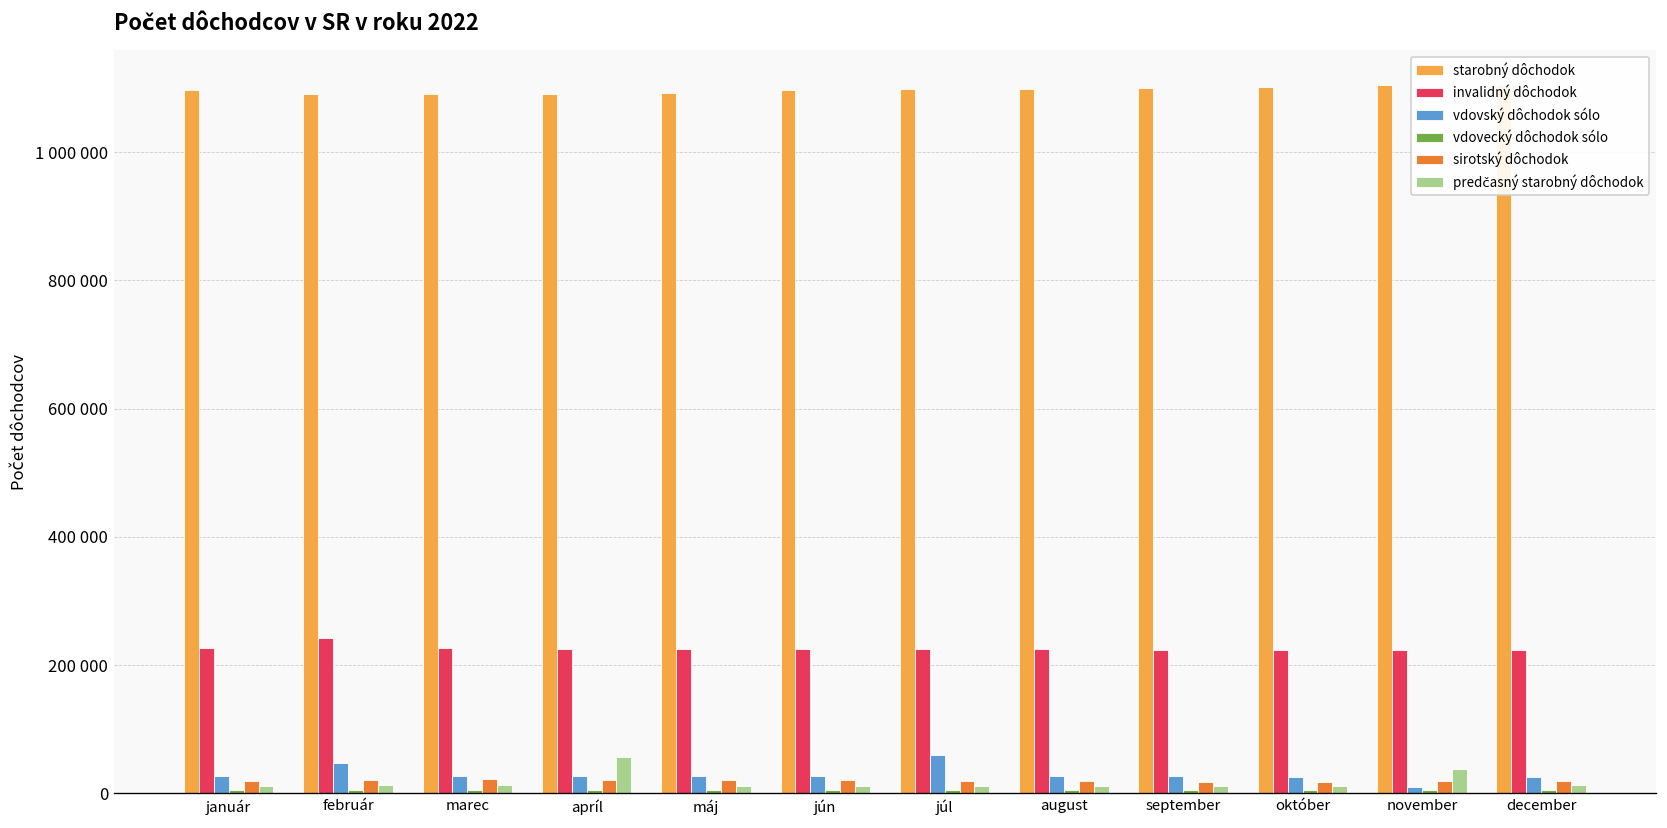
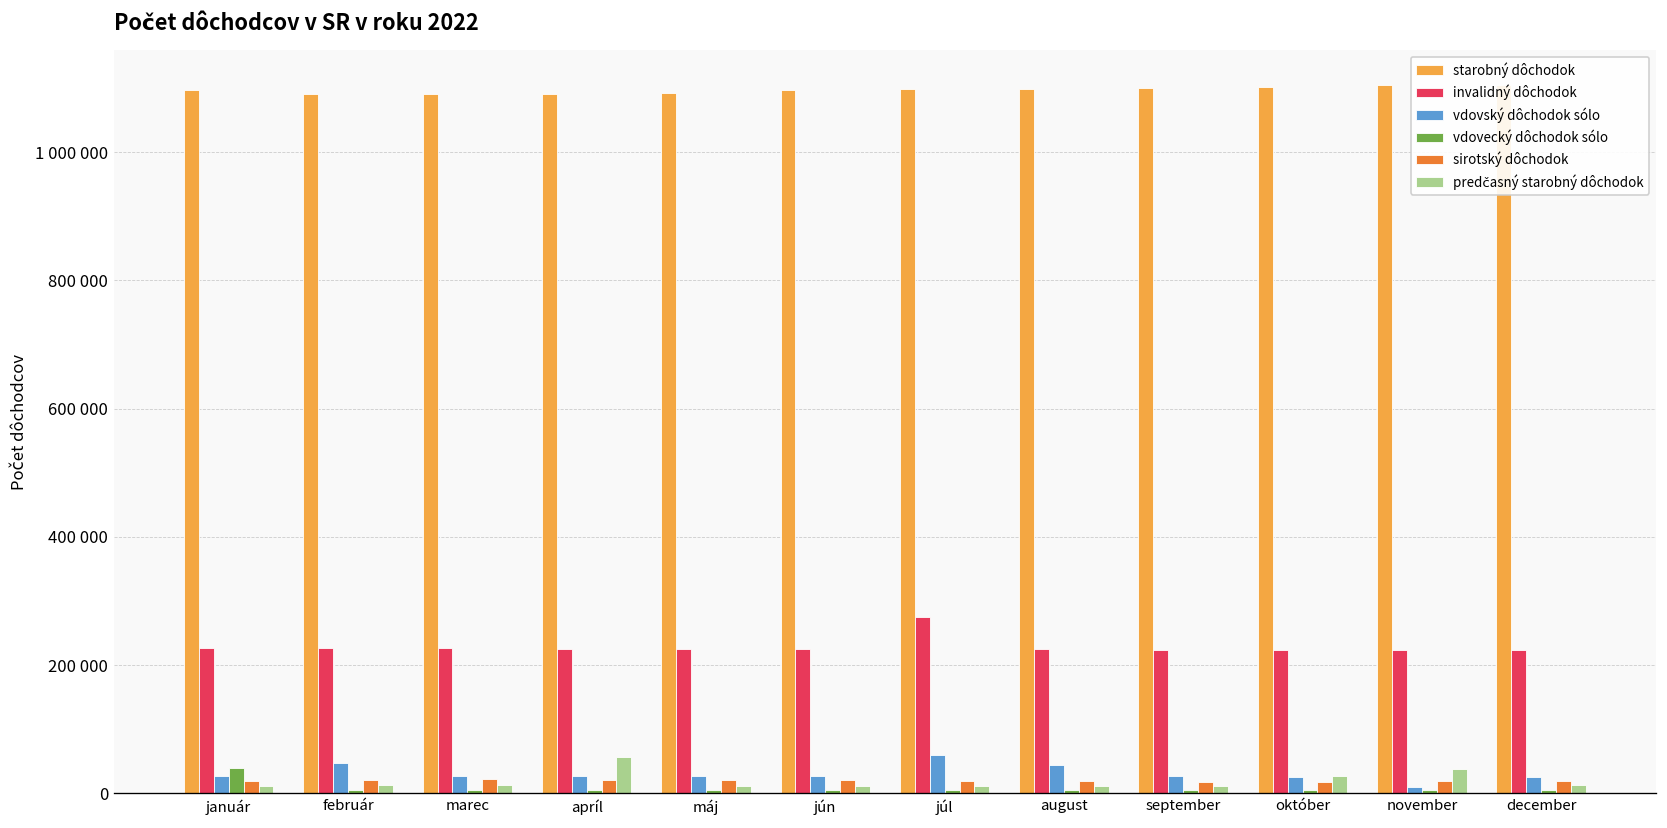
vdovecký dôchodok sólo, január: 10000 -> 40000
invalidný dôchodok, február: 240000 -> 230000
invalidný dôchodok, júl: 220000 -> 280000
vdovský dôchodok sólo, august: 30000 -> 40000
predčasný starobný dôchodok, október: 10000 -> 30000
